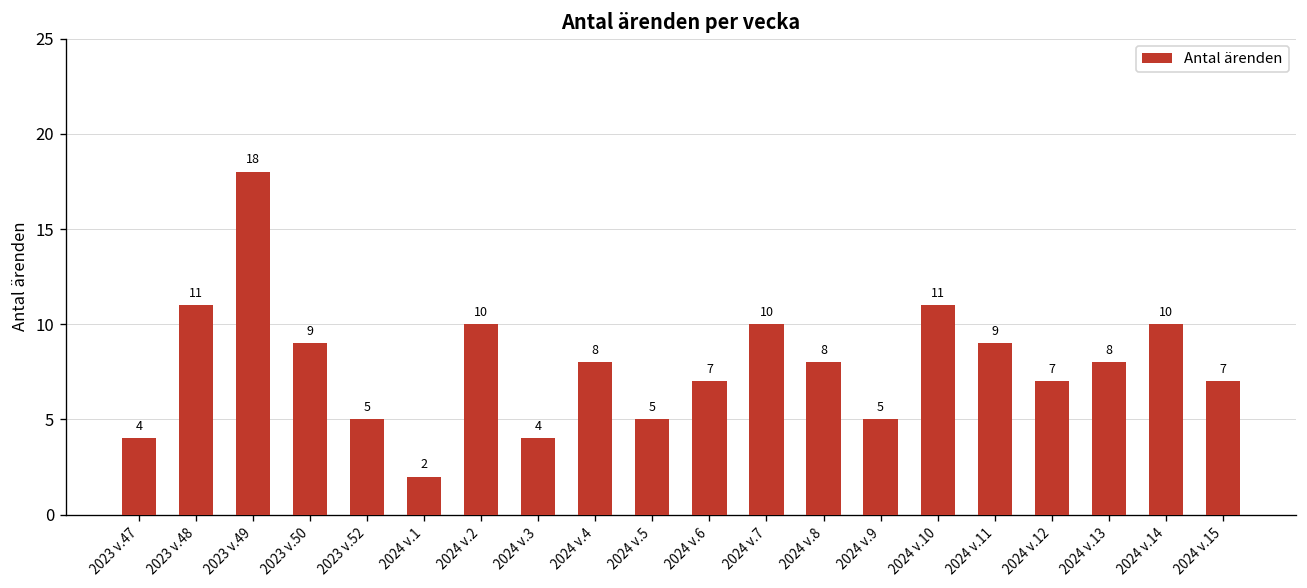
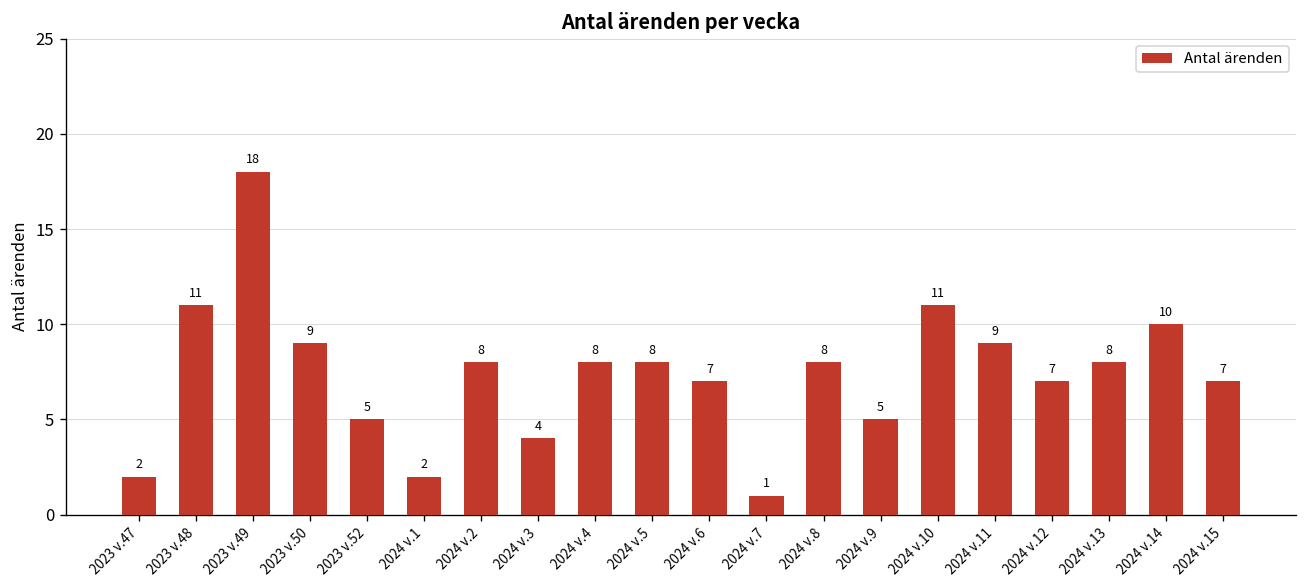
2023 v.47: 4 -> 2
2024 v.2: 10 -> 8
2024 v.5: 5 -> 8
2024 v.7: 10 -> 1
